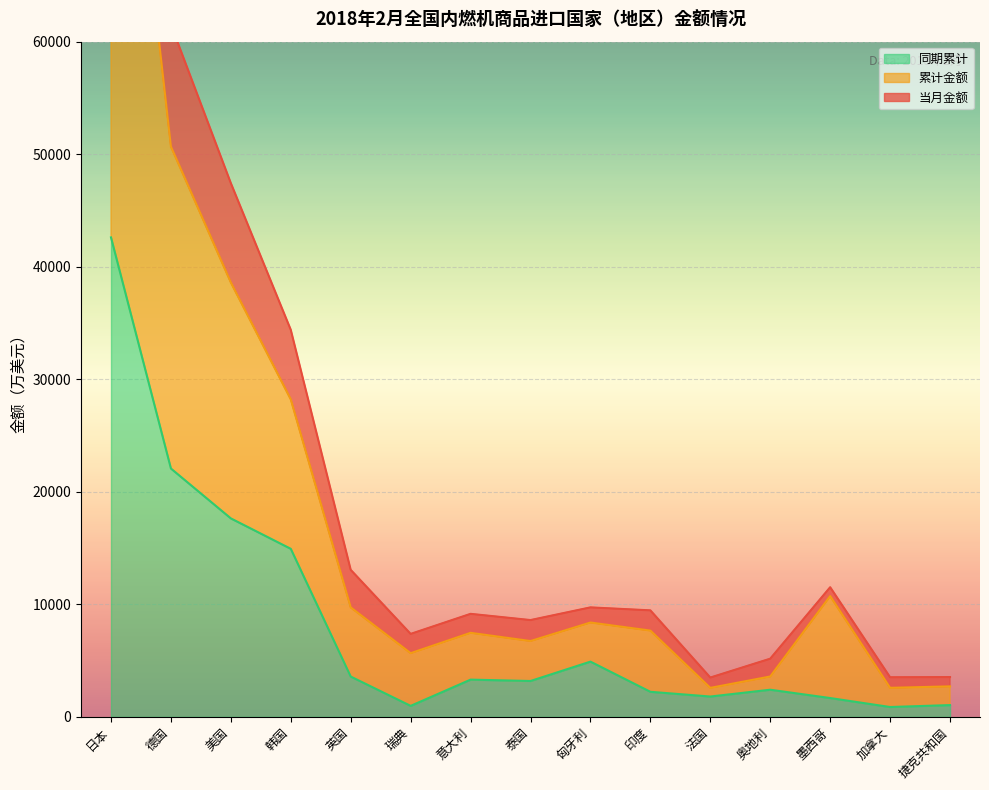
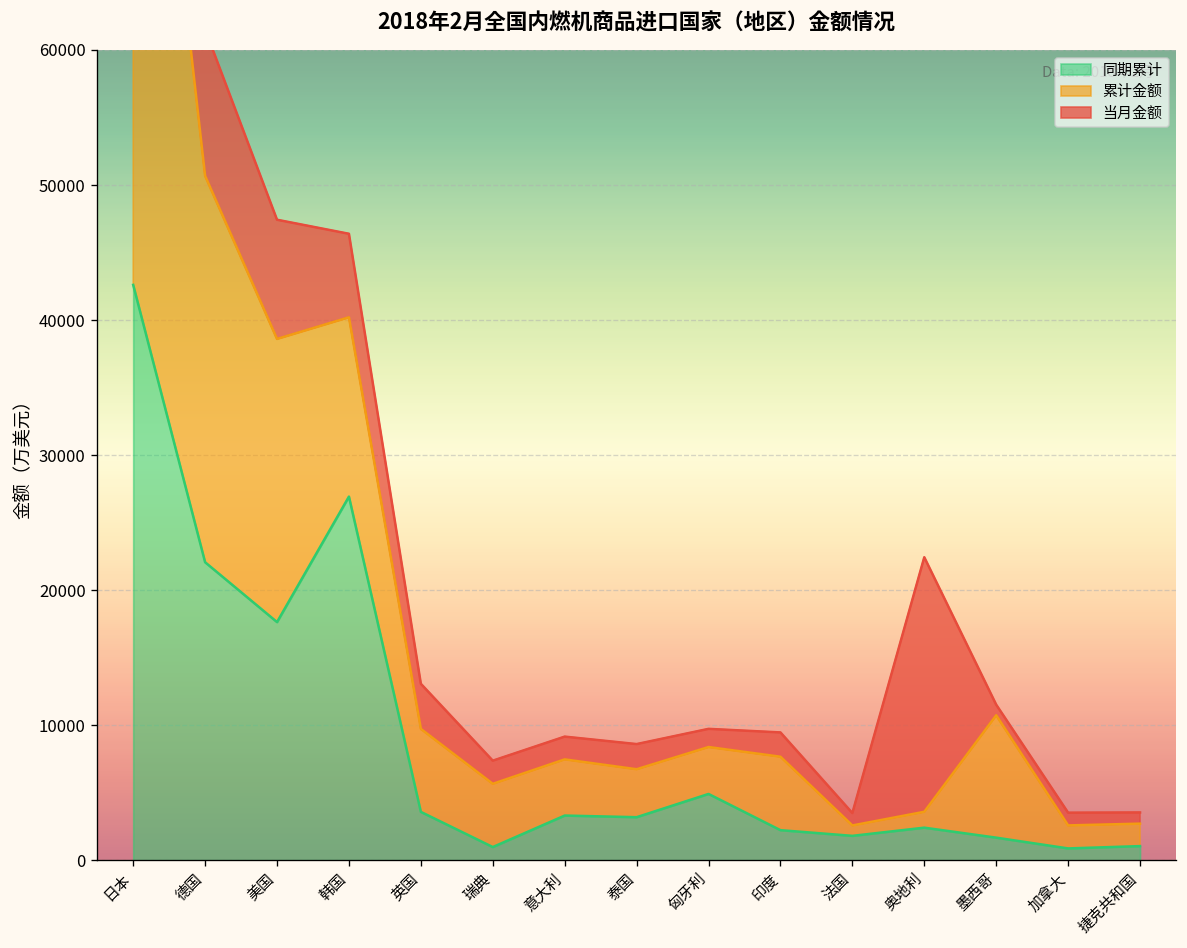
同期累计, 韩国: 14900 -> 26900
当月金额, 奥地利: 1600 -> 18800
